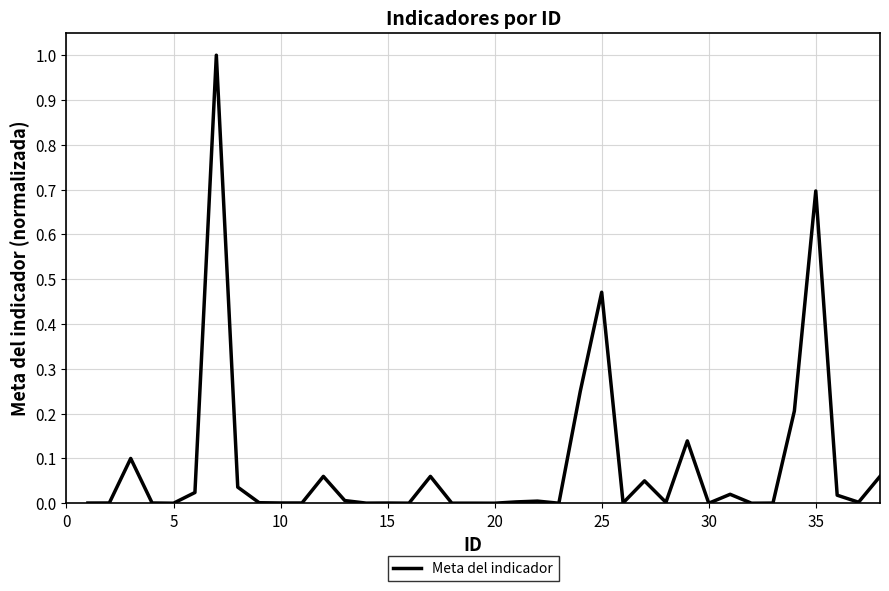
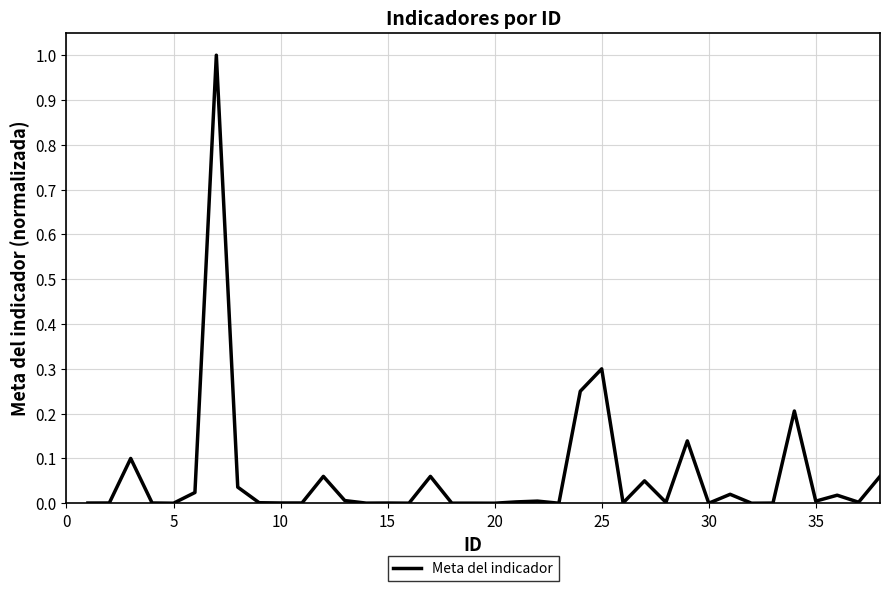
25: 0.47 -> 0.30
35: 0.70 -> 0.00
